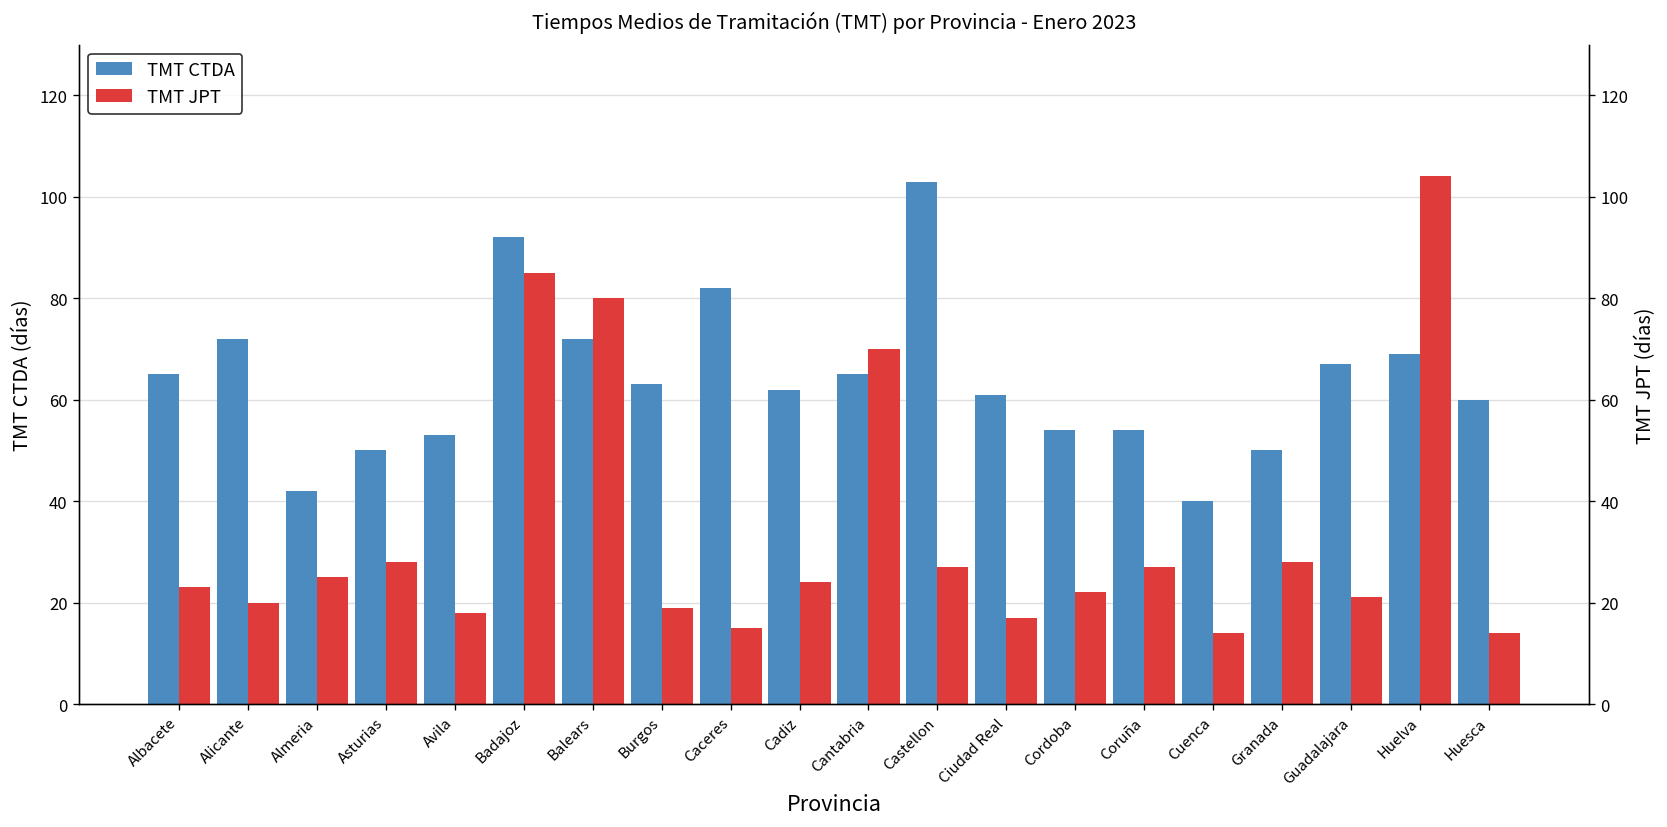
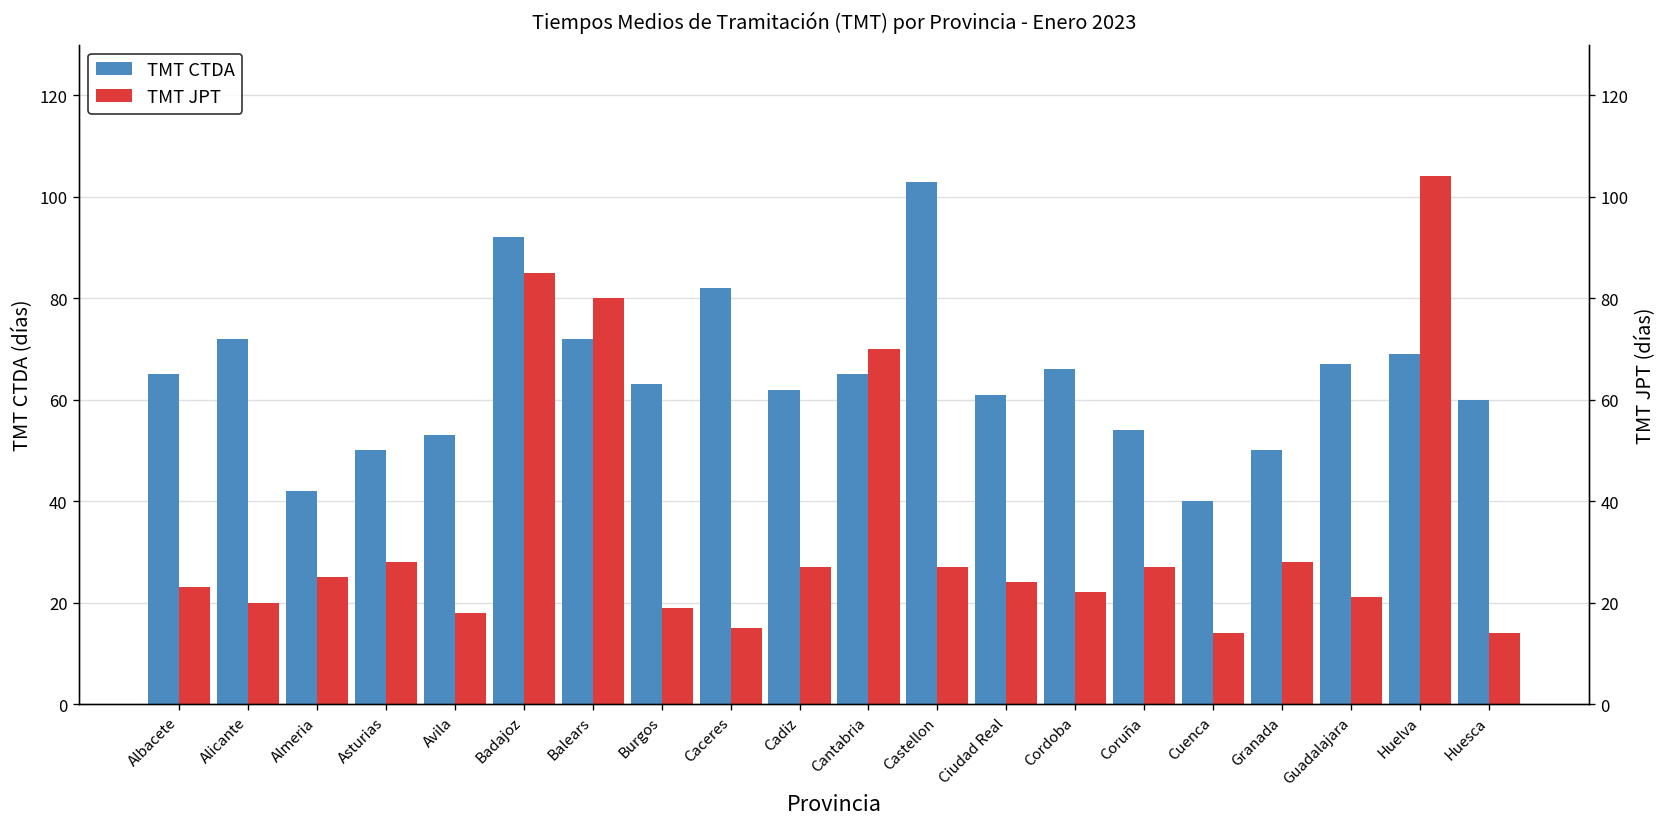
TMT JPT, Cadiz: 24 -> 27
TMT JPT, Ciudad Real: 17 -> 24
TMT CTDA, Cordoba: 54 -> 66
